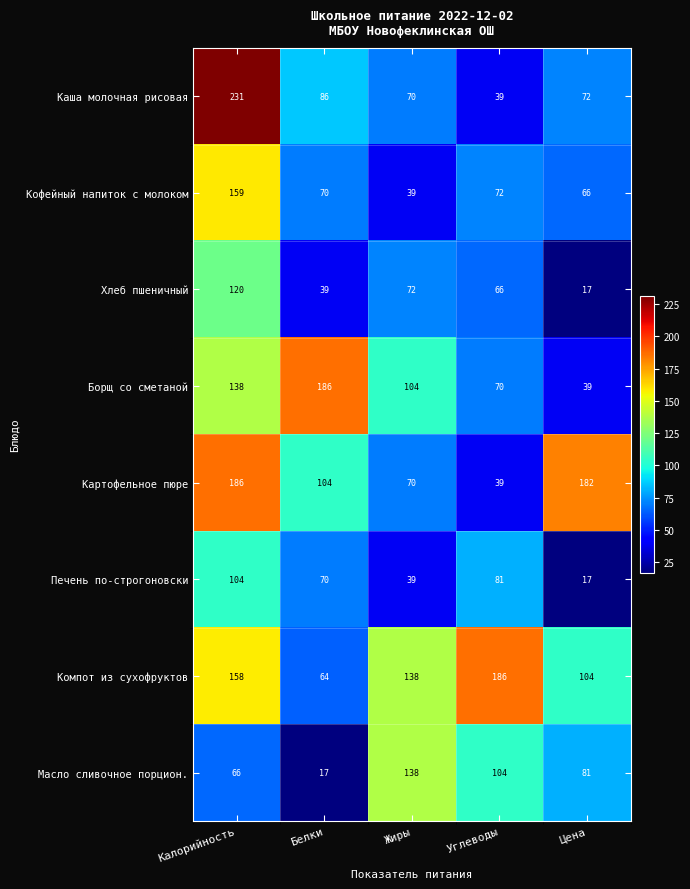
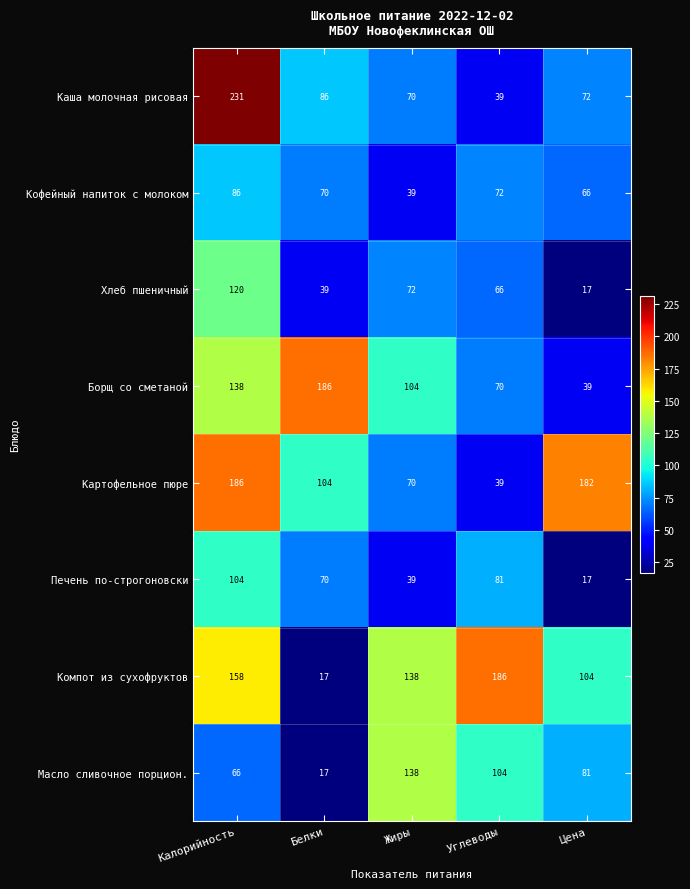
Кофейный напиток с молоком, Калорийность: 159 -> 86
Компот из сухофруктов, Белки: 64 -> 17
